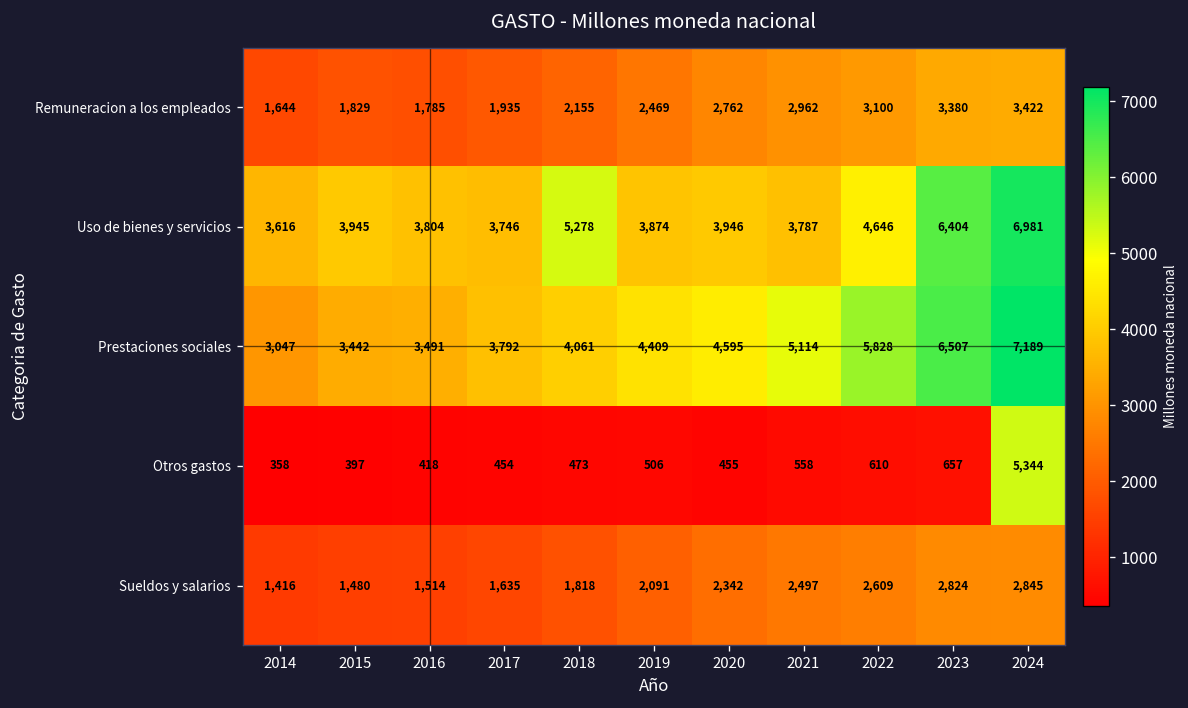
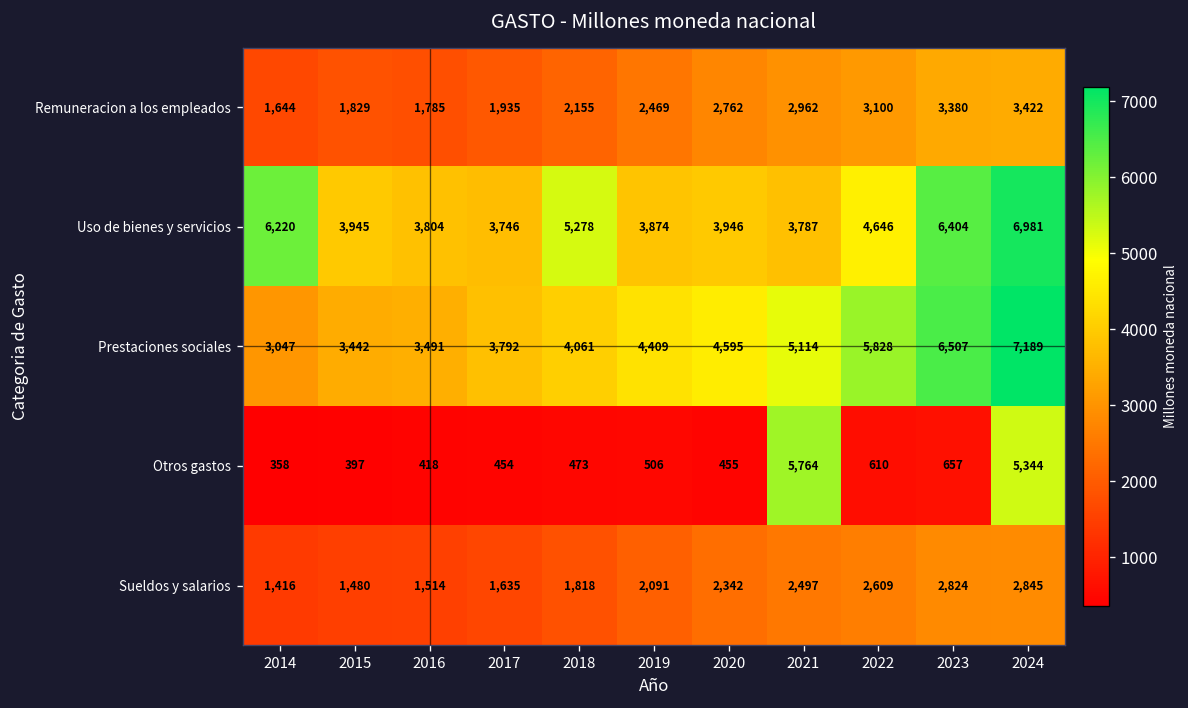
Uso de bienes y servicios, 2014: 3,616 -> 6,220
Otros gastos, 2021: 558 -> 5,764
